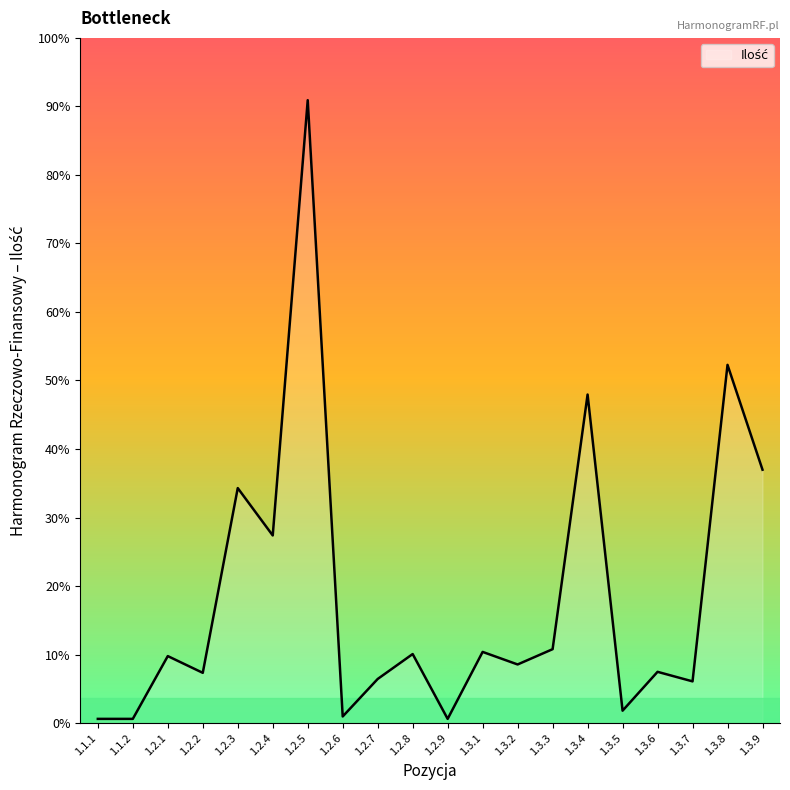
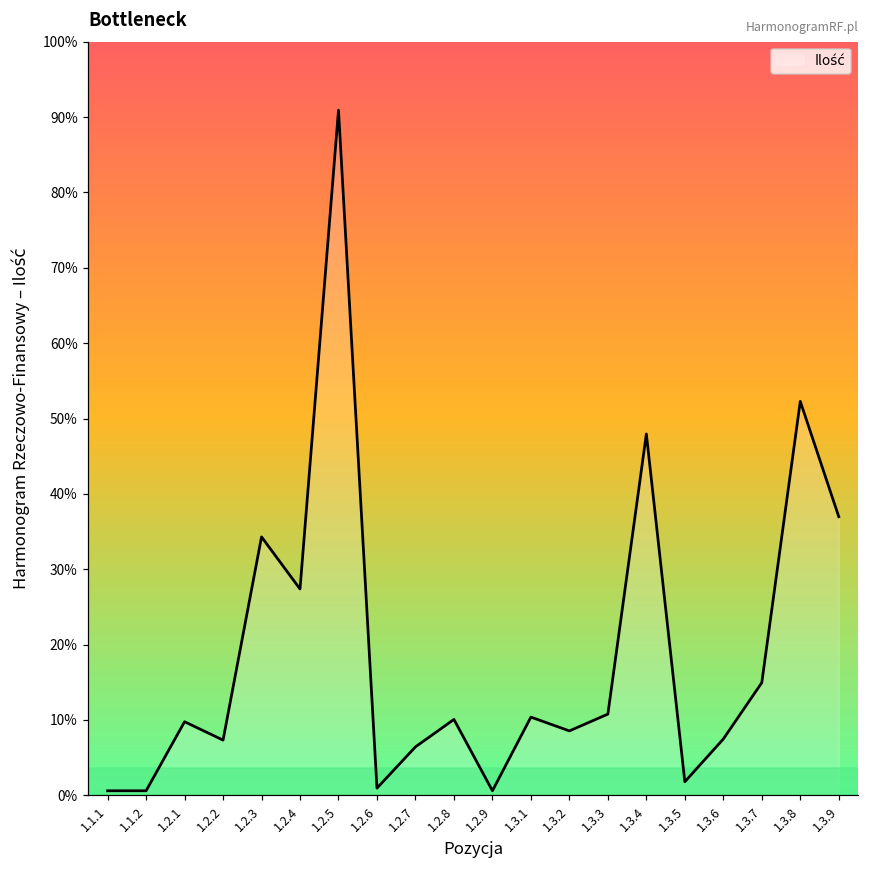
1.3.7: 6% -> 15%
